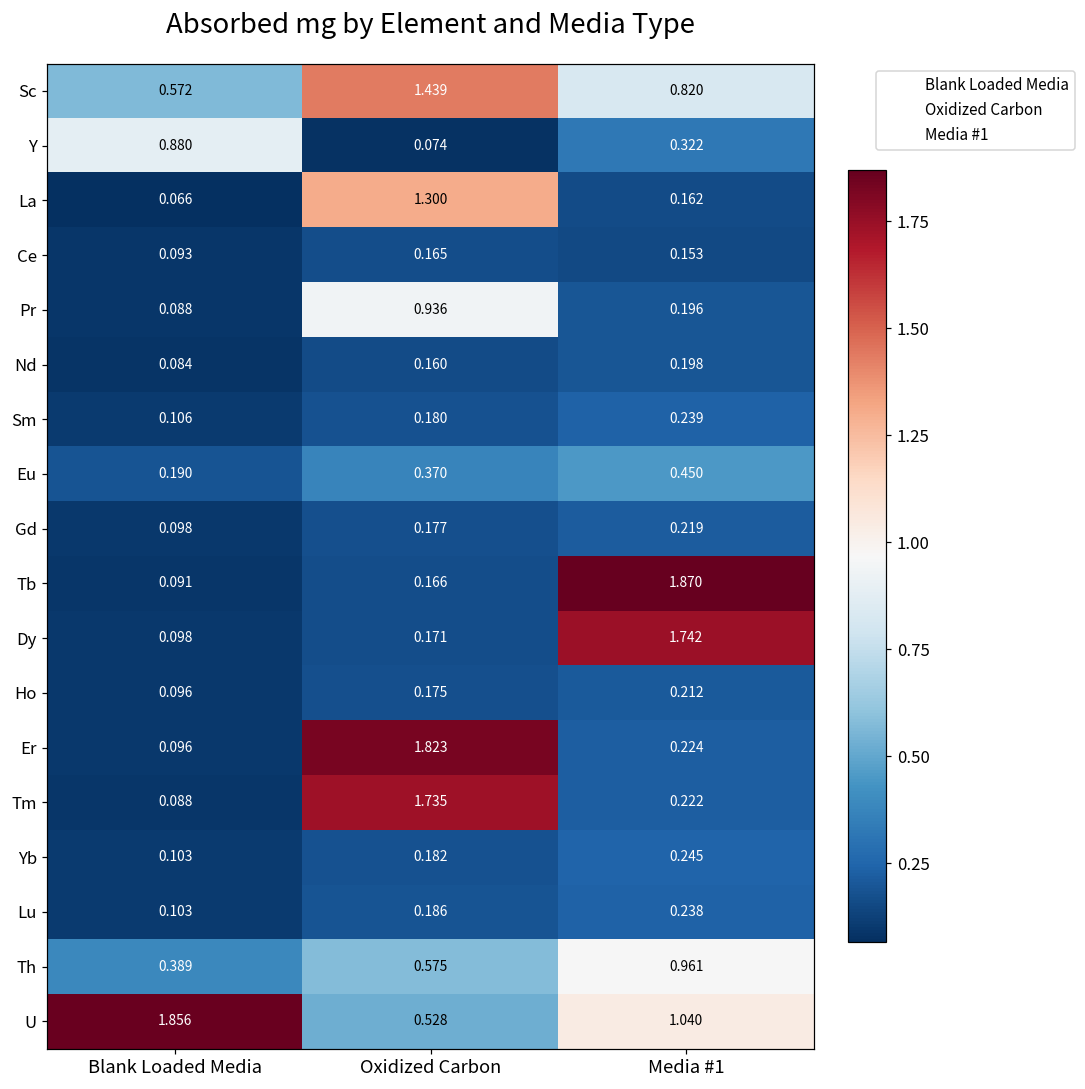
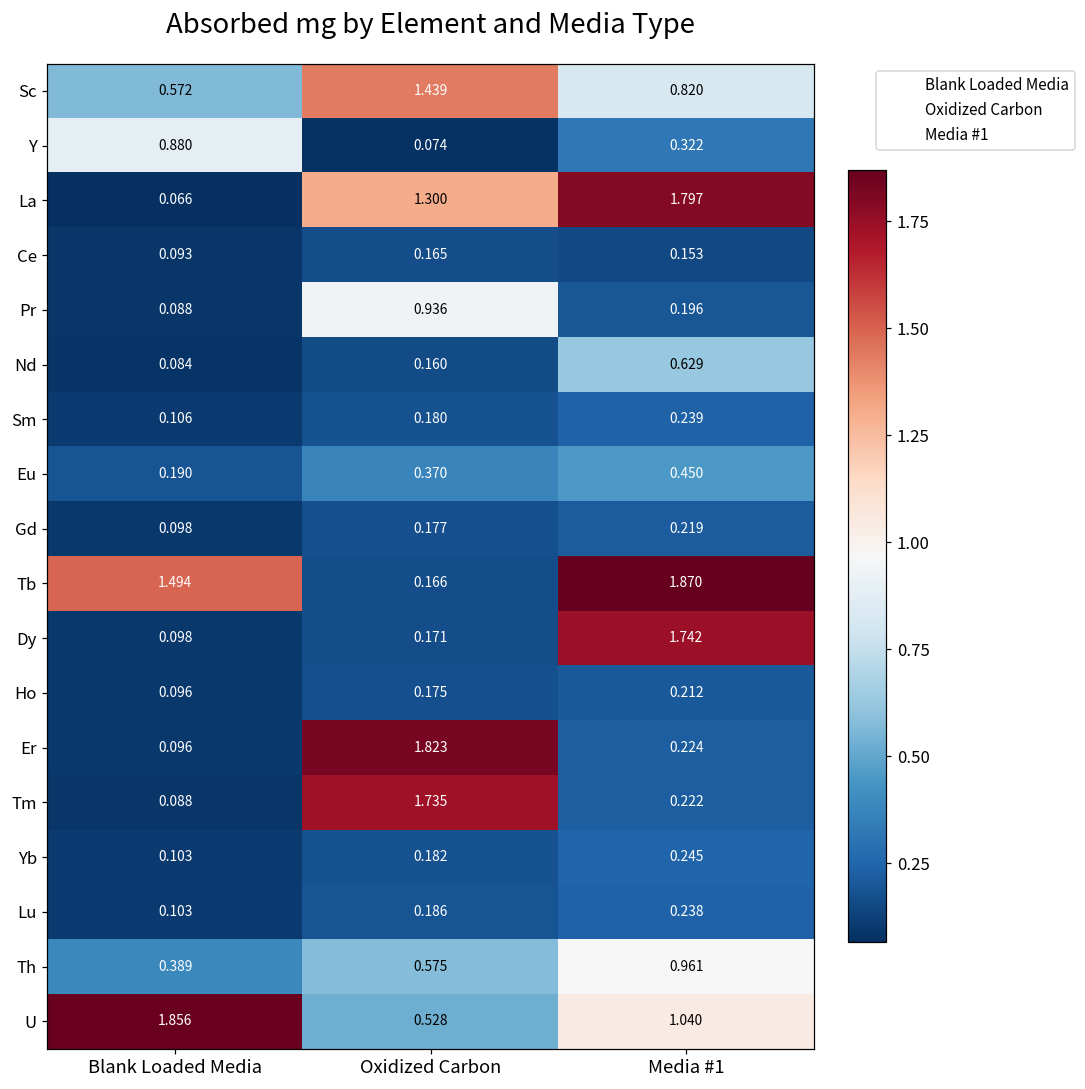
La, Media #1: 0.162 -> 1.797
Nd, Media #1: 0.198 -> 0.629
Tb, Blank Loaded Media: 0.091 -> 1.494
